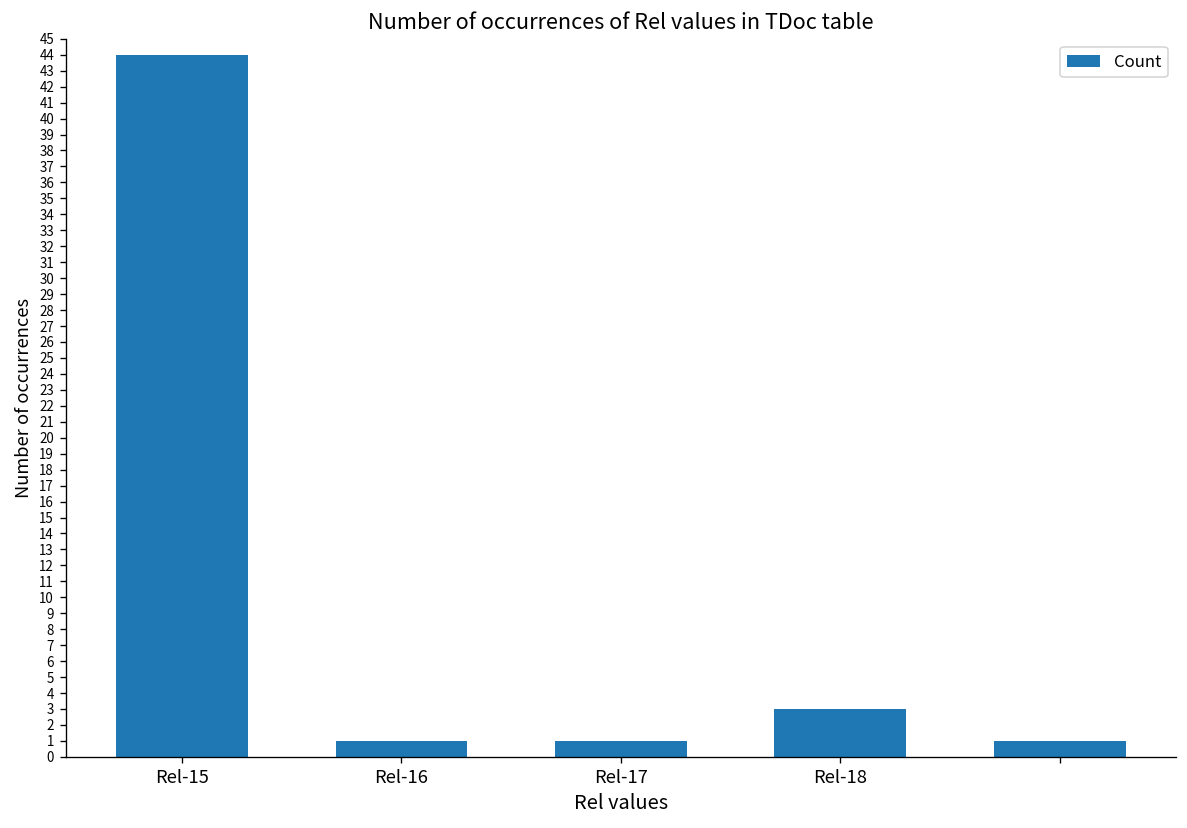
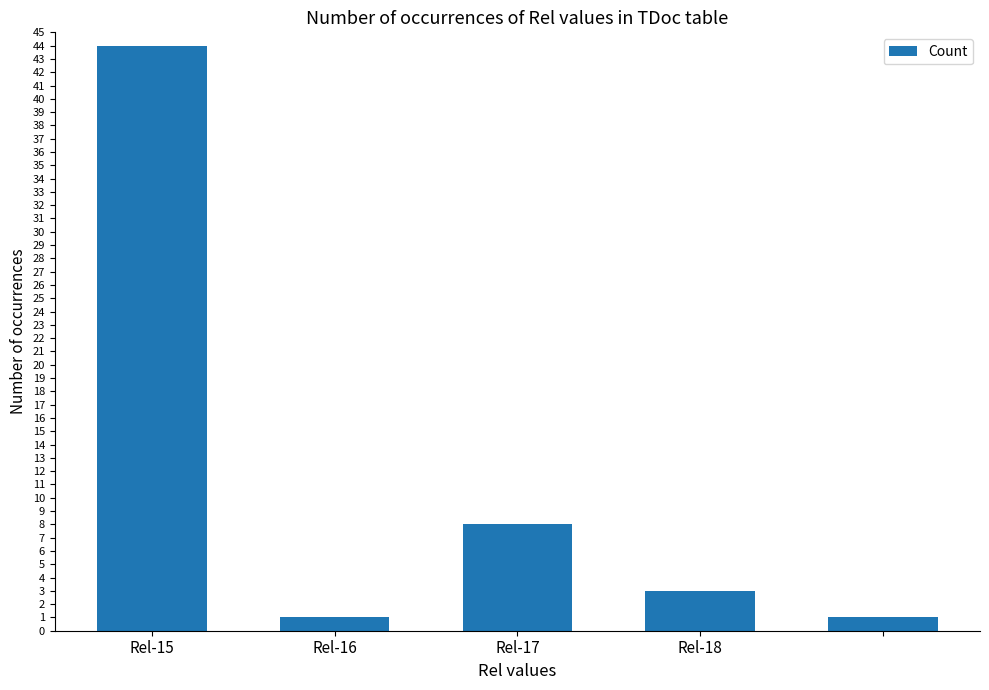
Rel-17: 1 -> 8
